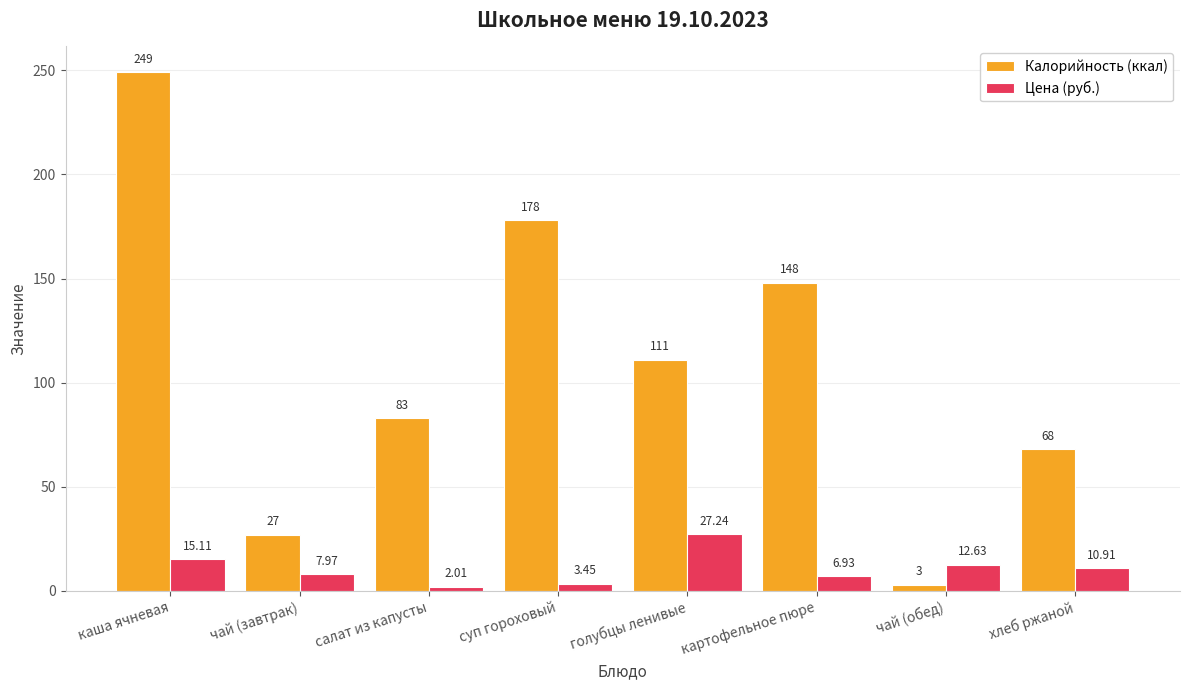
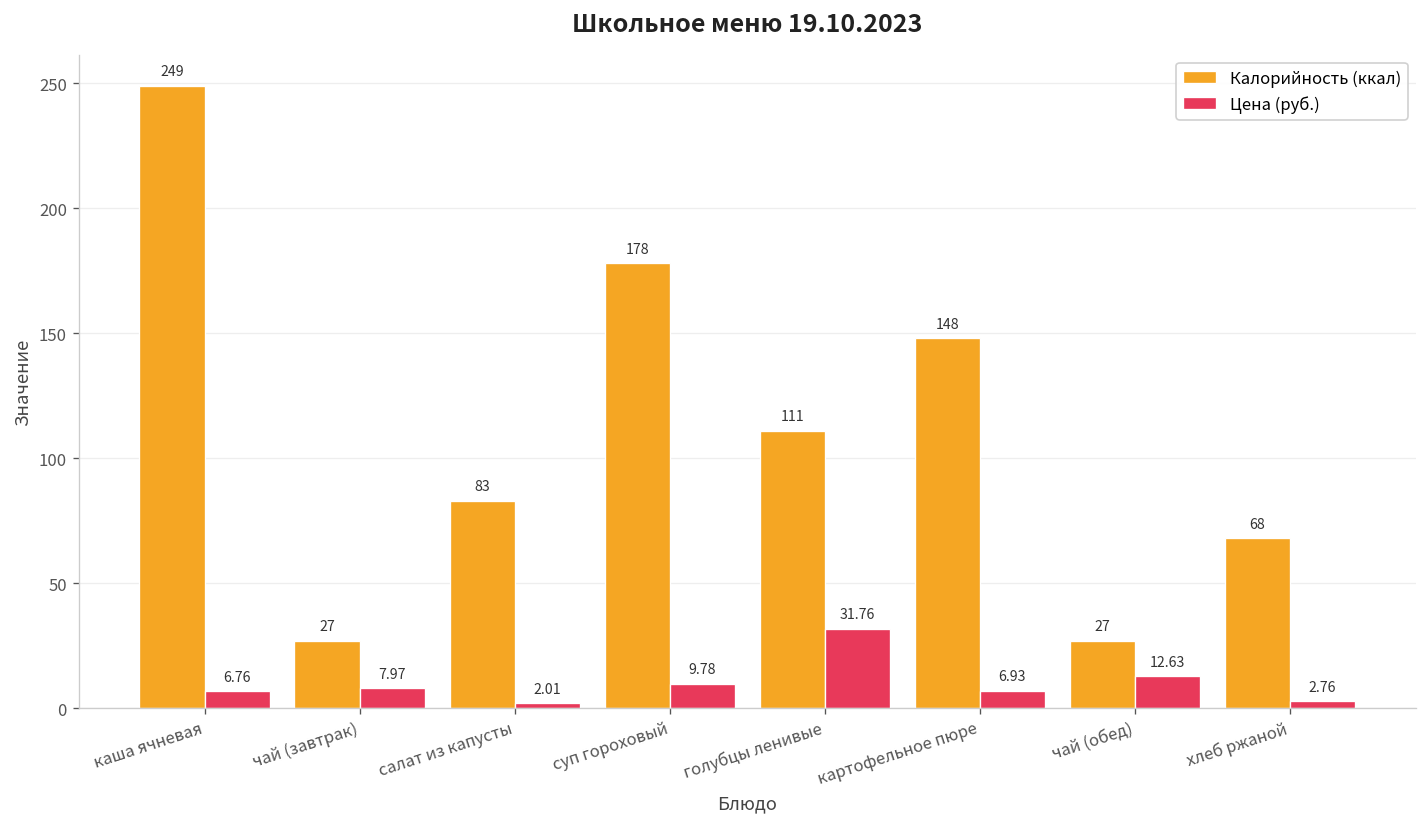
Цена (руб.), каша ячневая: 15.11 -> 6.76
Цена (руб.), суп гороховый: 3.45 -> 9.78
Цена (руб.), голубцы ленивые: 27.24 -> 31.76
Калорийность (ккал), чай (обед): 3 -> 27
Цена (руб.), хлеб ржаной: 10.91 -> 2.76
